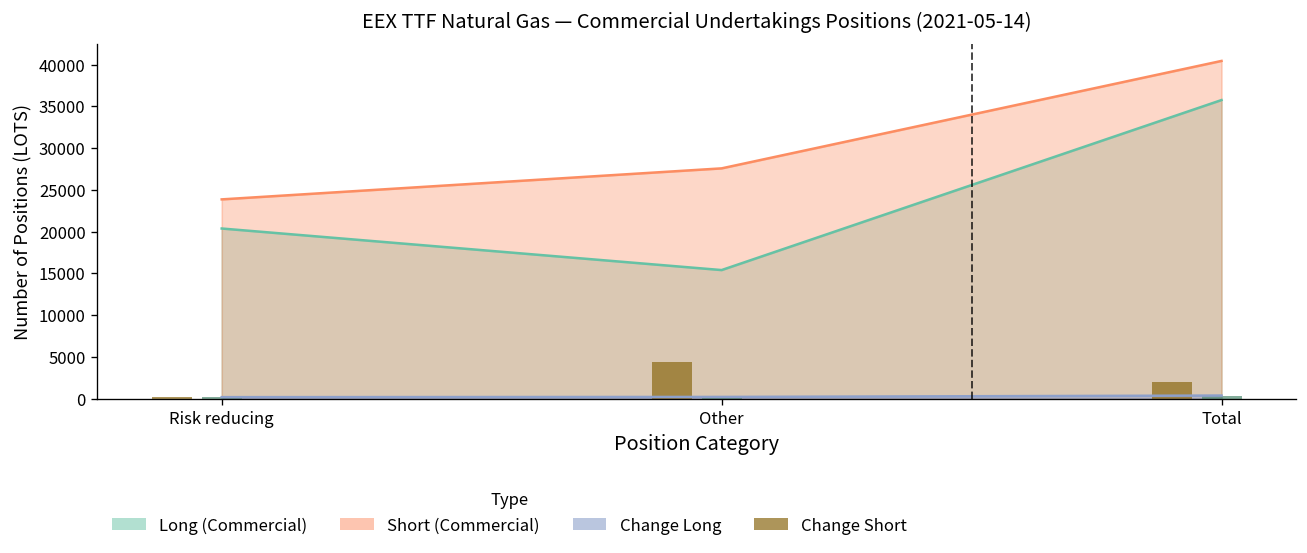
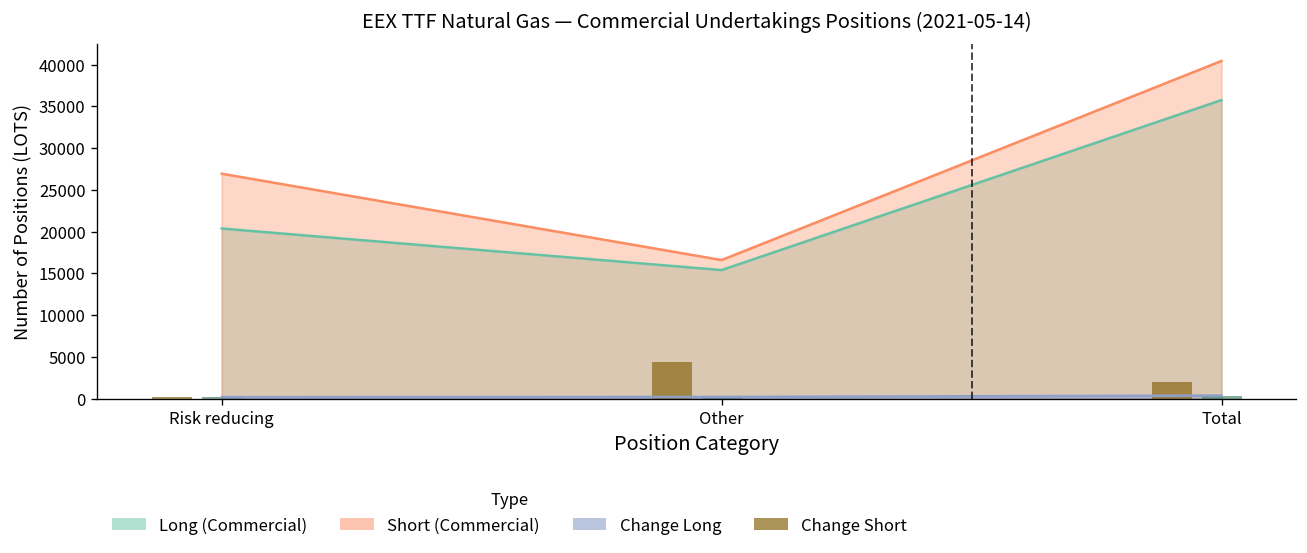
Short (Commercial), Risk reducing: 24000 -> 27000
Short (Commercial), Other: 28000 -> 17000
